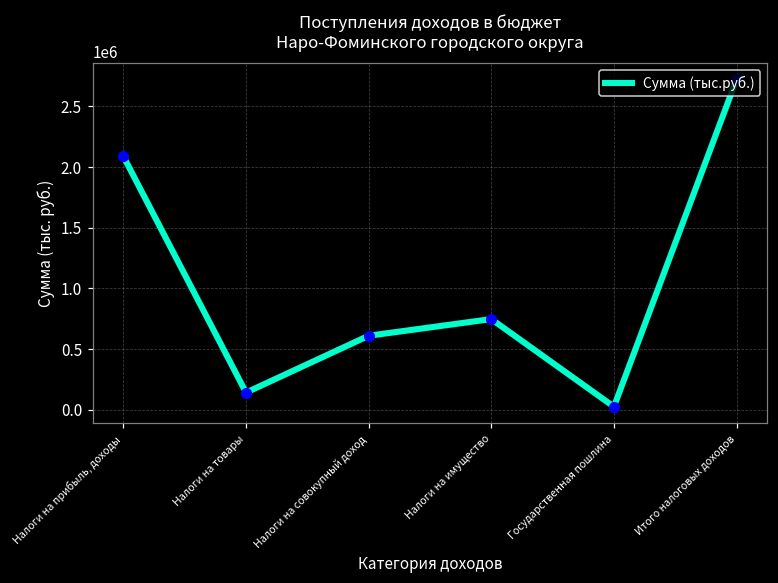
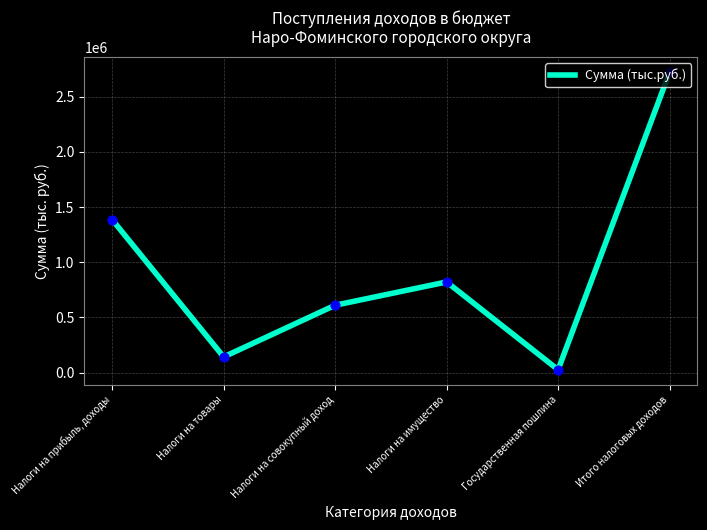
Налоги на прибыль, доходы: 2090000 -> 1390000
Налоги на имущество: 750000 -> 820000
